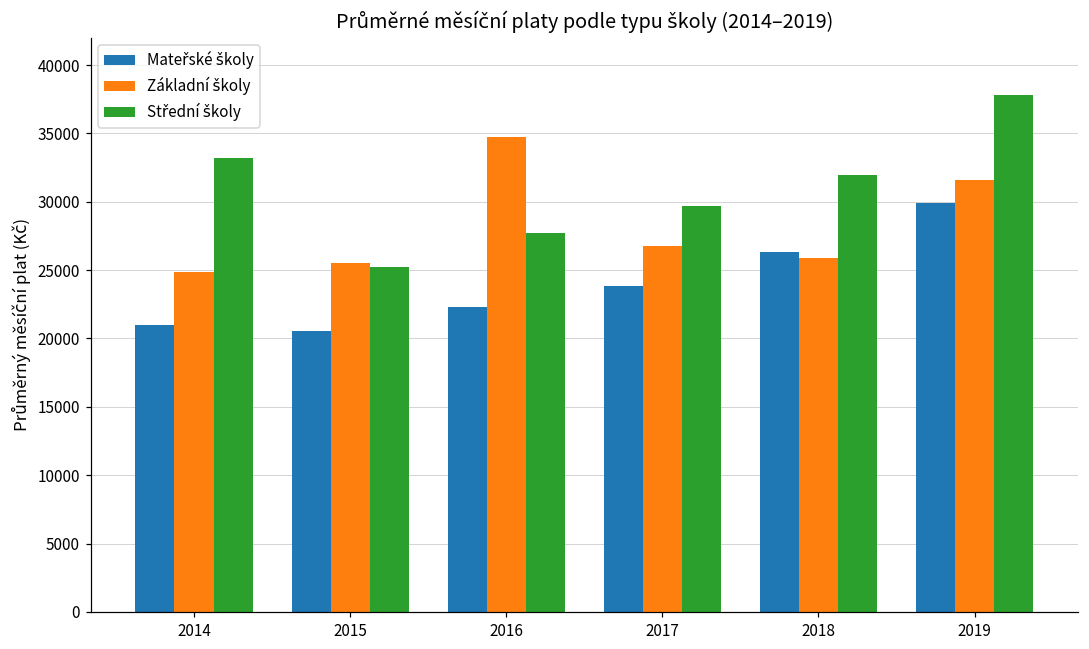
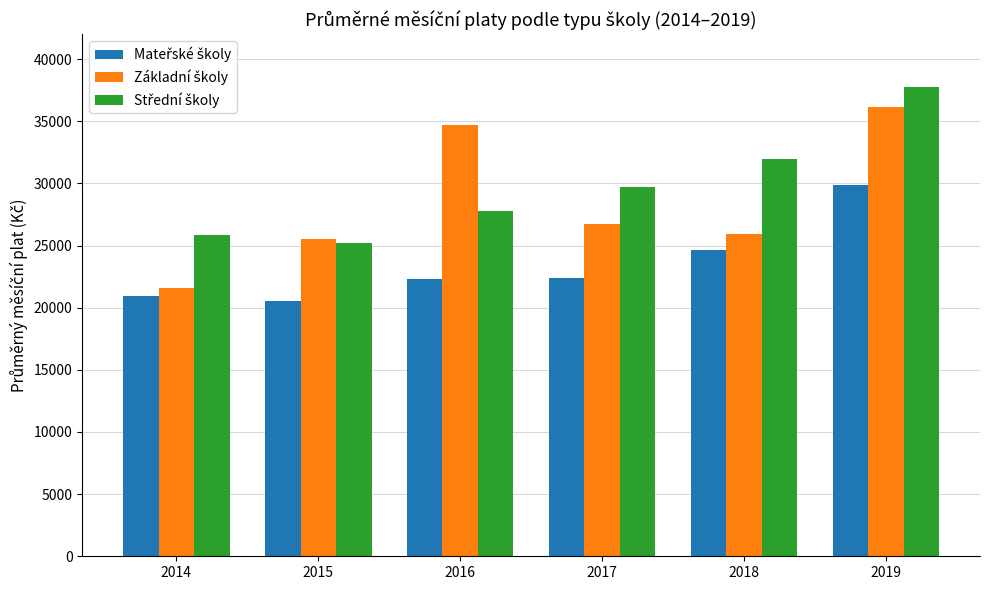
Základní školy, 2014: 24900 -> 21600
Střední školy, 2014: 33200 -> 25800
Mateřské školy, 2017: 23900 -> 22400
Mateřské školy, 2018: 26400 -> 24700
Základní školy, 2019: 31600 -> 36200
